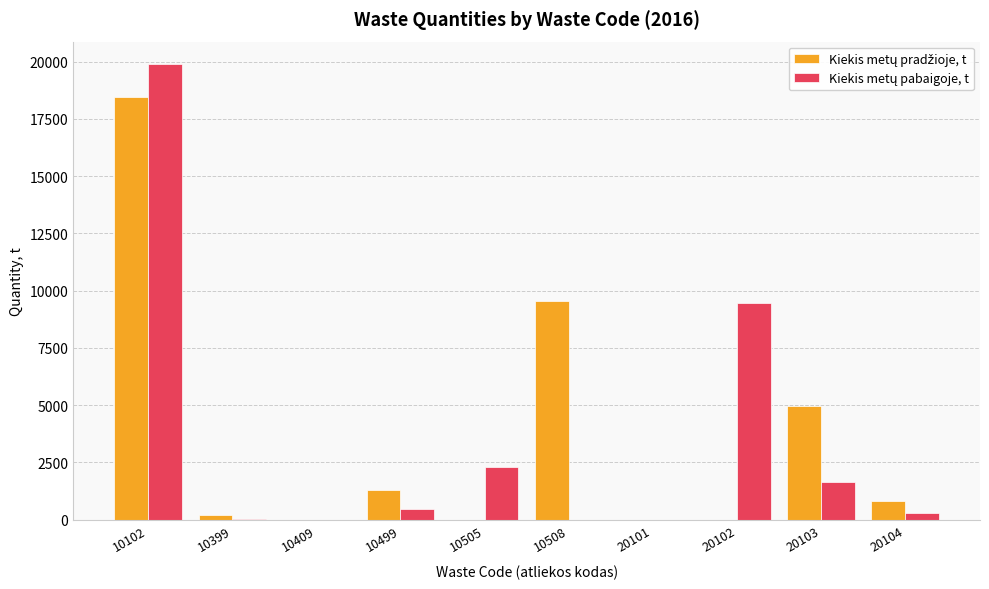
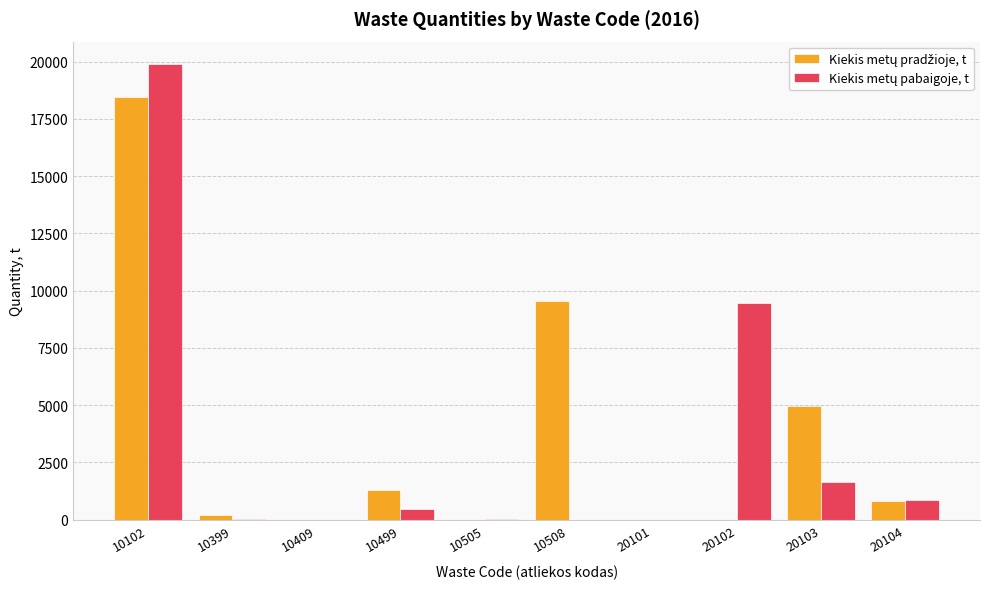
Kiekis metų pabaigoje, t, 10505: 2300 -> 0
Kiekis metų pabaigoje, t, 20104: 300 -> 900
